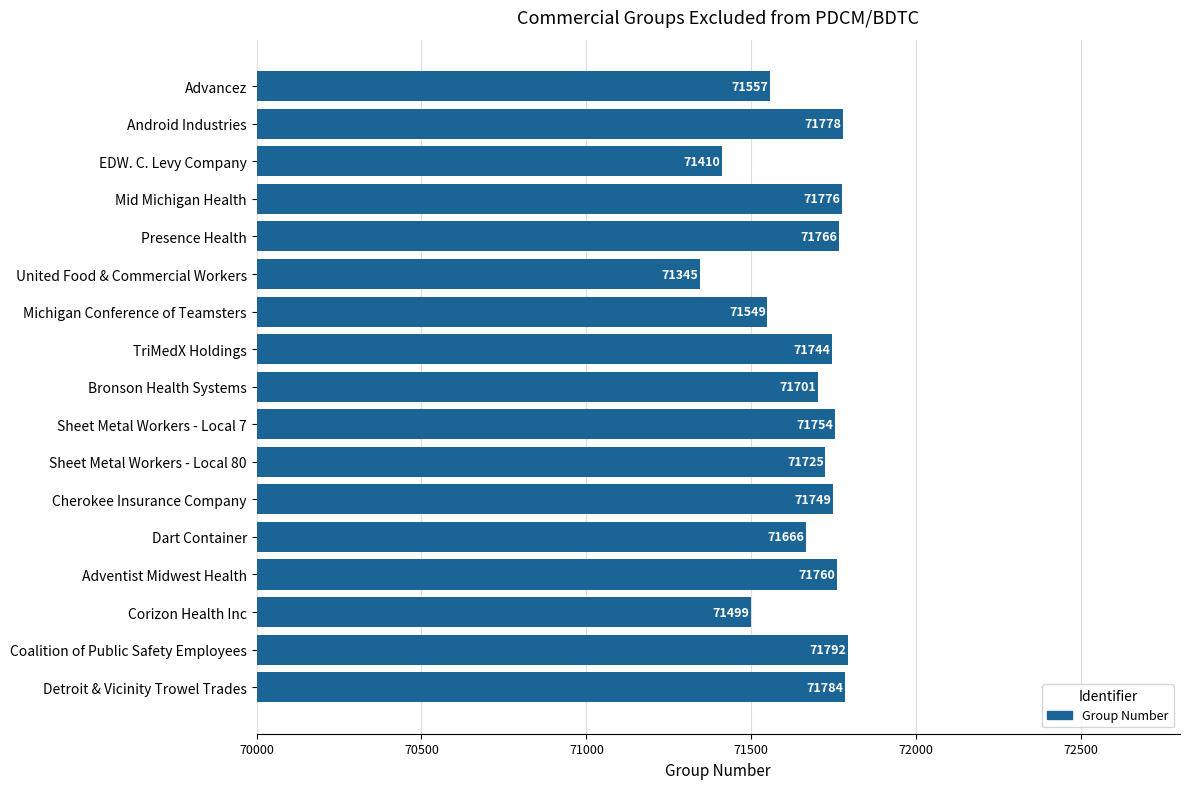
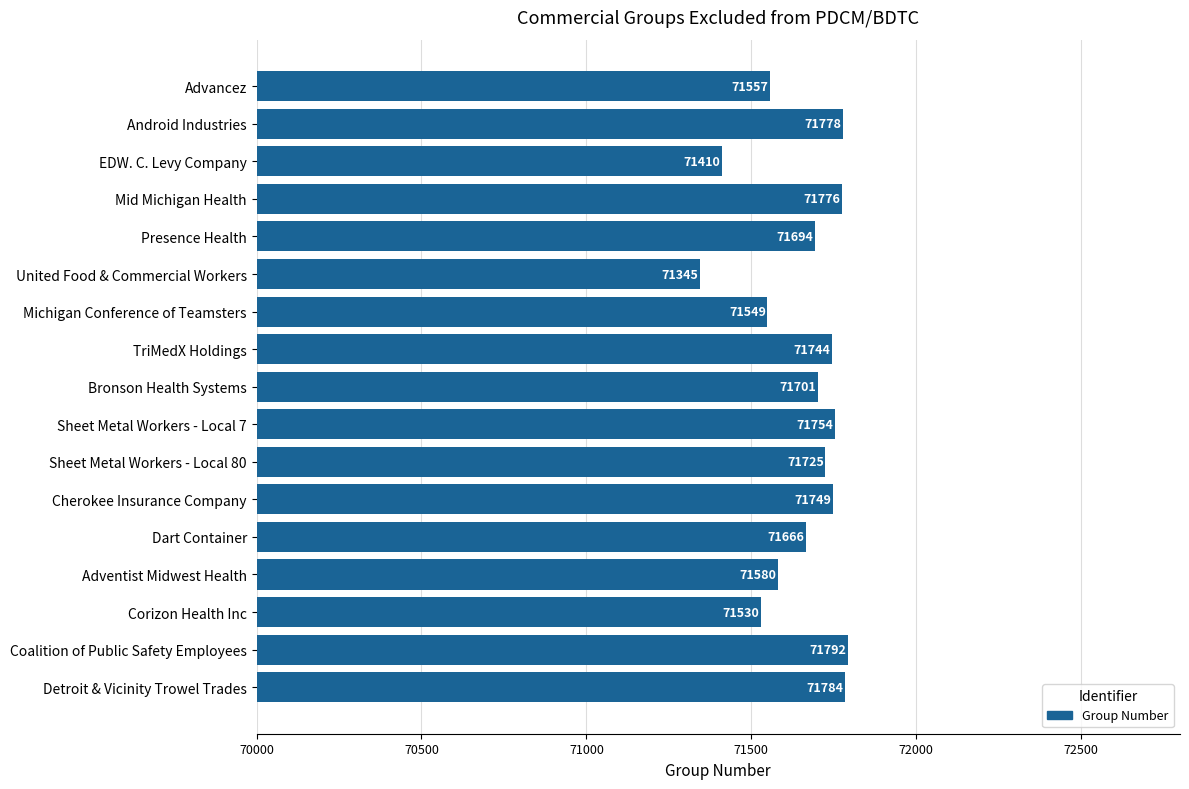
Presence Health: 71766 -> 71694
Adventist Midwest Health: 71760 -> 71580
Corizon Health Inc: 71499 -> 71530
